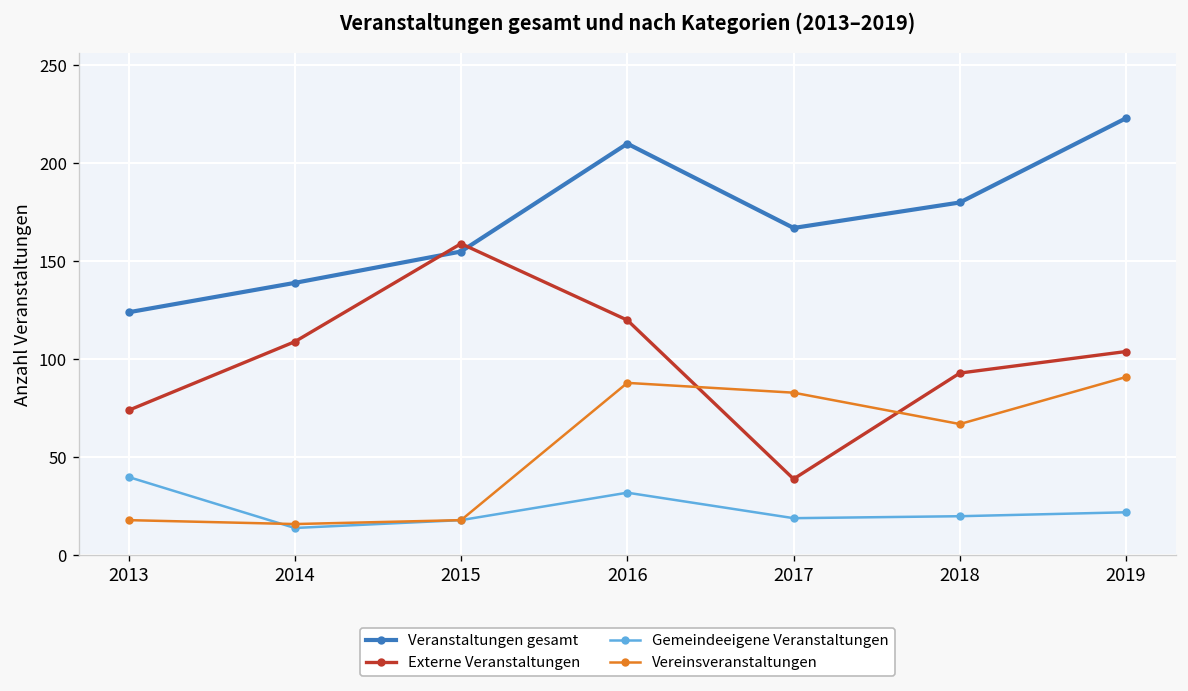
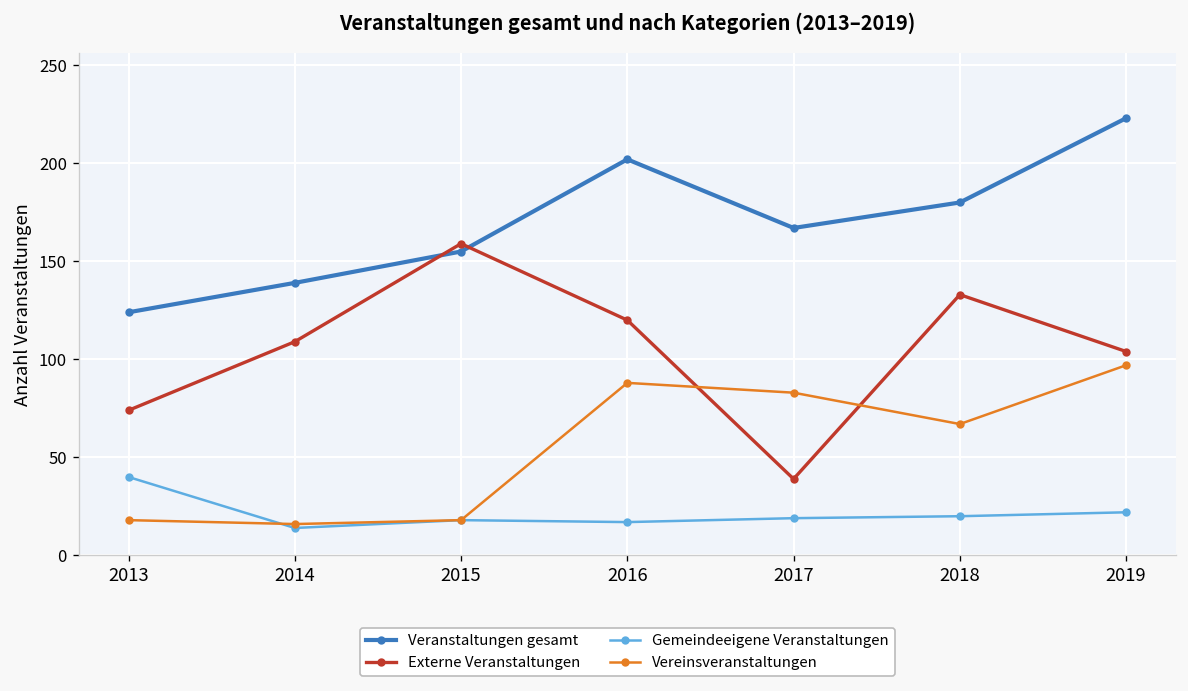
Veranstaltungen gesamt, 2016: 210 -> 202
Gemeindeeigene Veranstaltungen, 2016: 32 -> 17
Externe Veranstaltungen, 2018: 93 -> 133
Vereinsveranstaltungen, 2019: 91 -> 97
